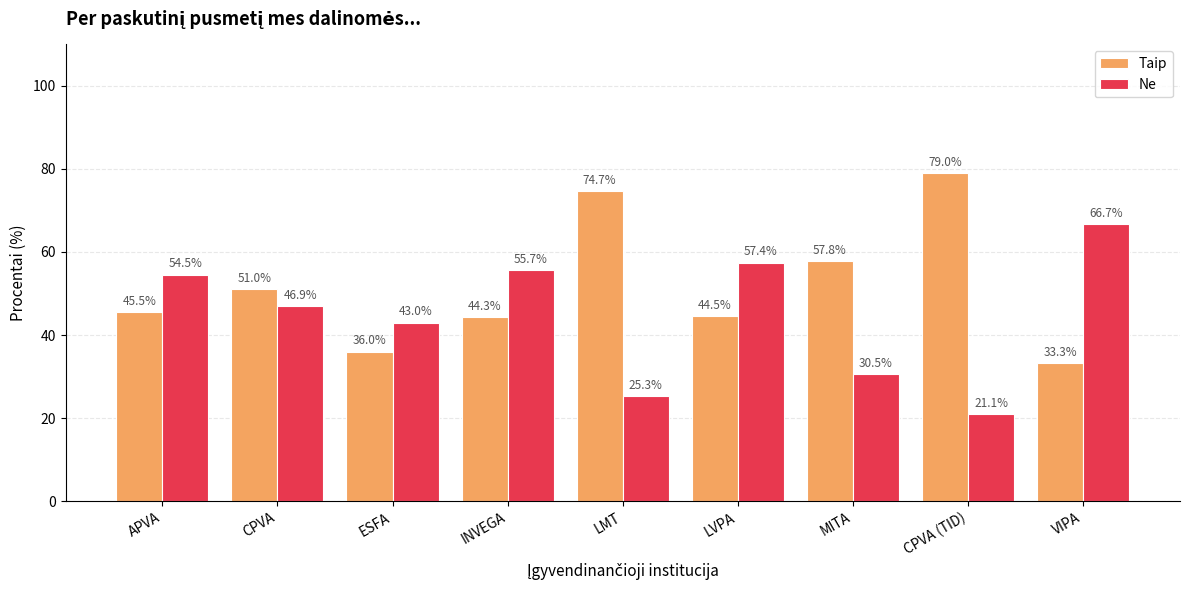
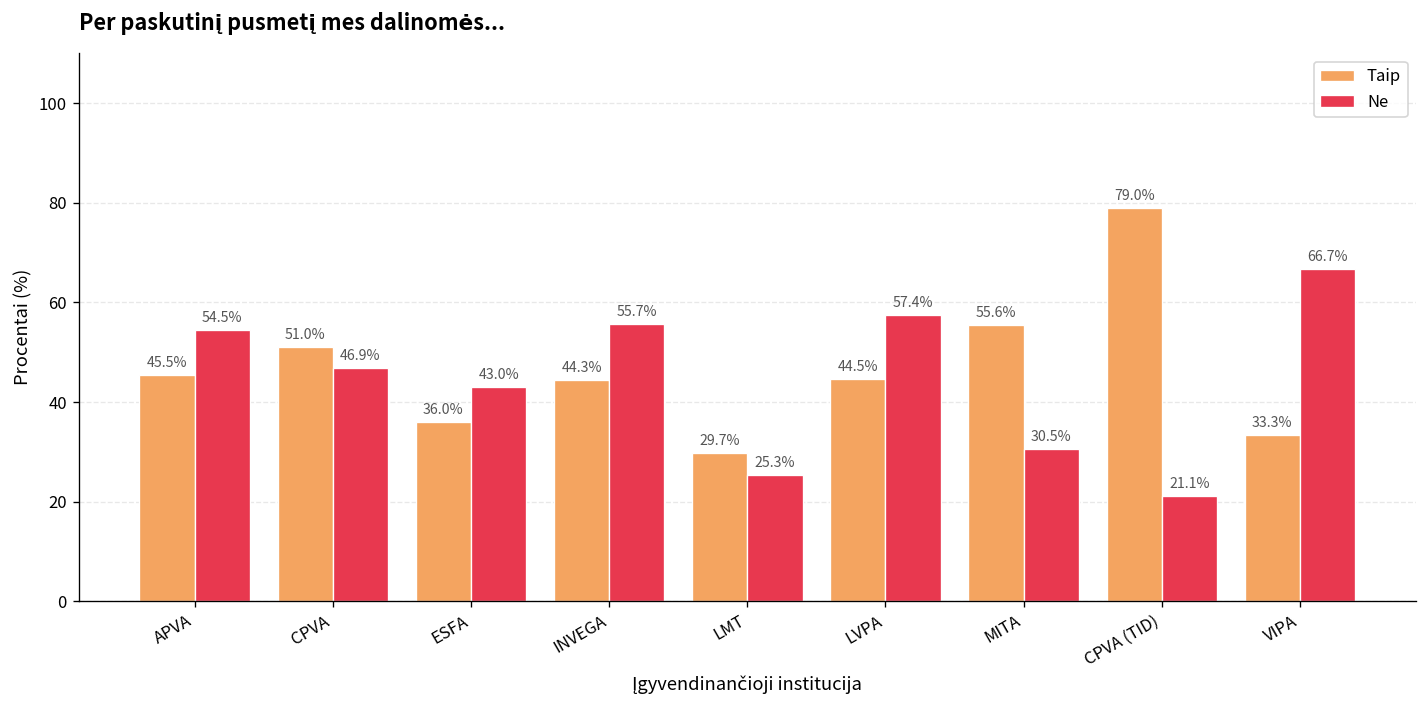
Taip, LMT: 74.7% -> 29.7%
Taip, MITA: 57.8% -> 55.6%
